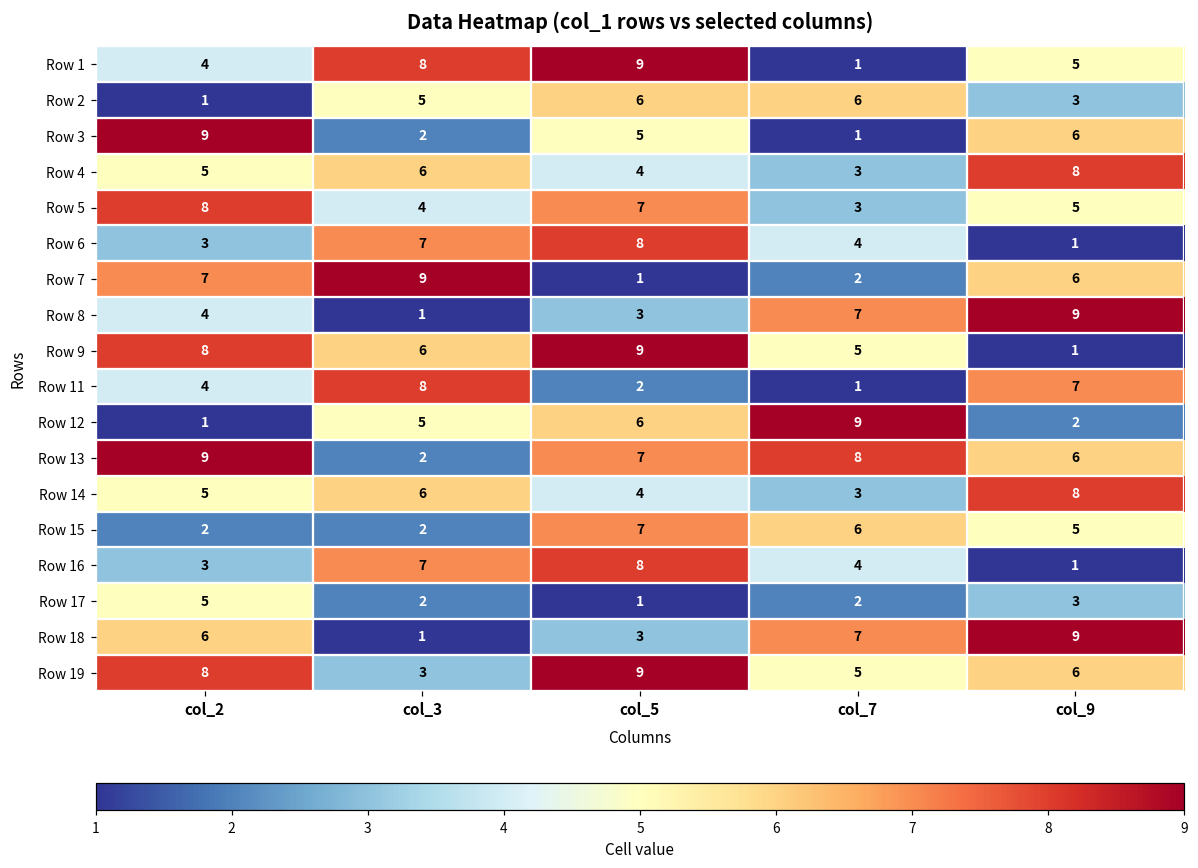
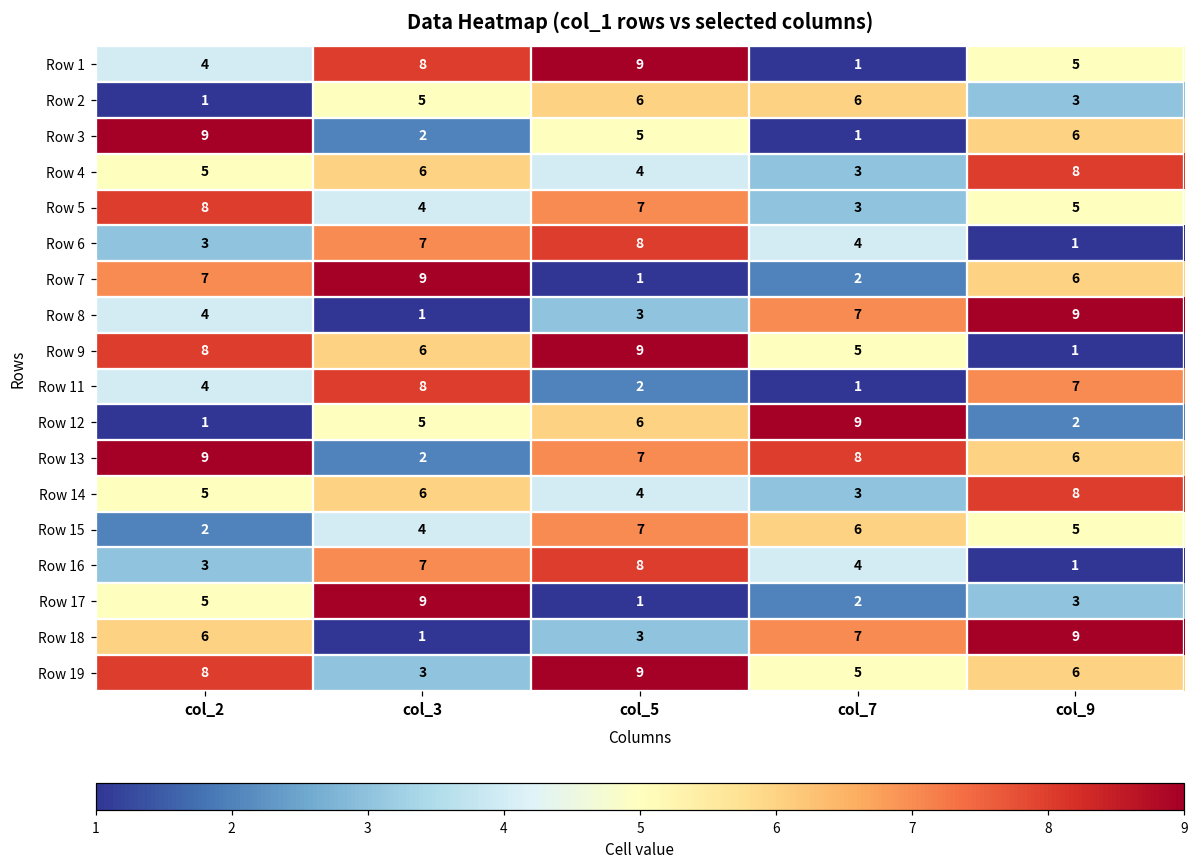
Row 15, col_3: 2 -> 4
Row 17, col_3: 2 -> 9
